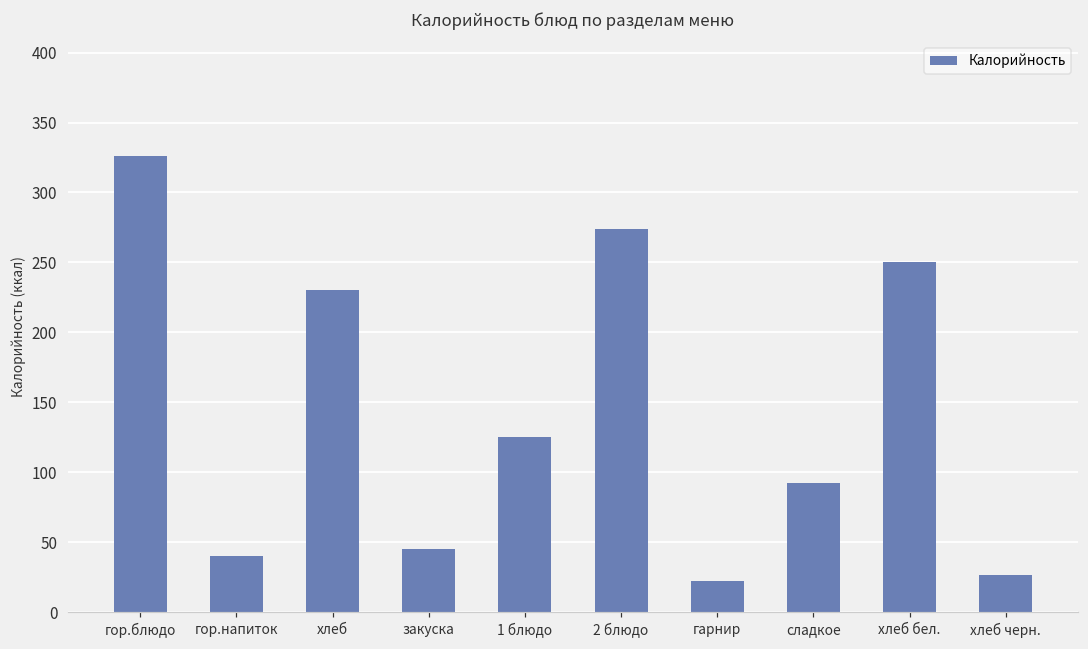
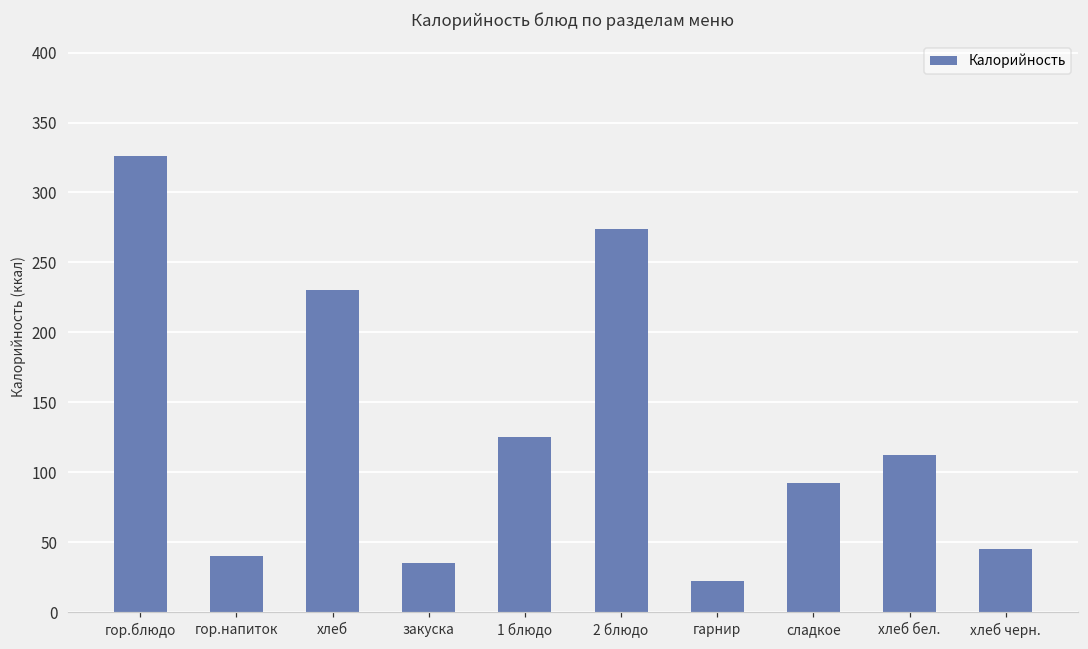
закуска: 45 -> 35
хлеб бел.: 250 -> 113
хлеб черн.: 27 -> 45
